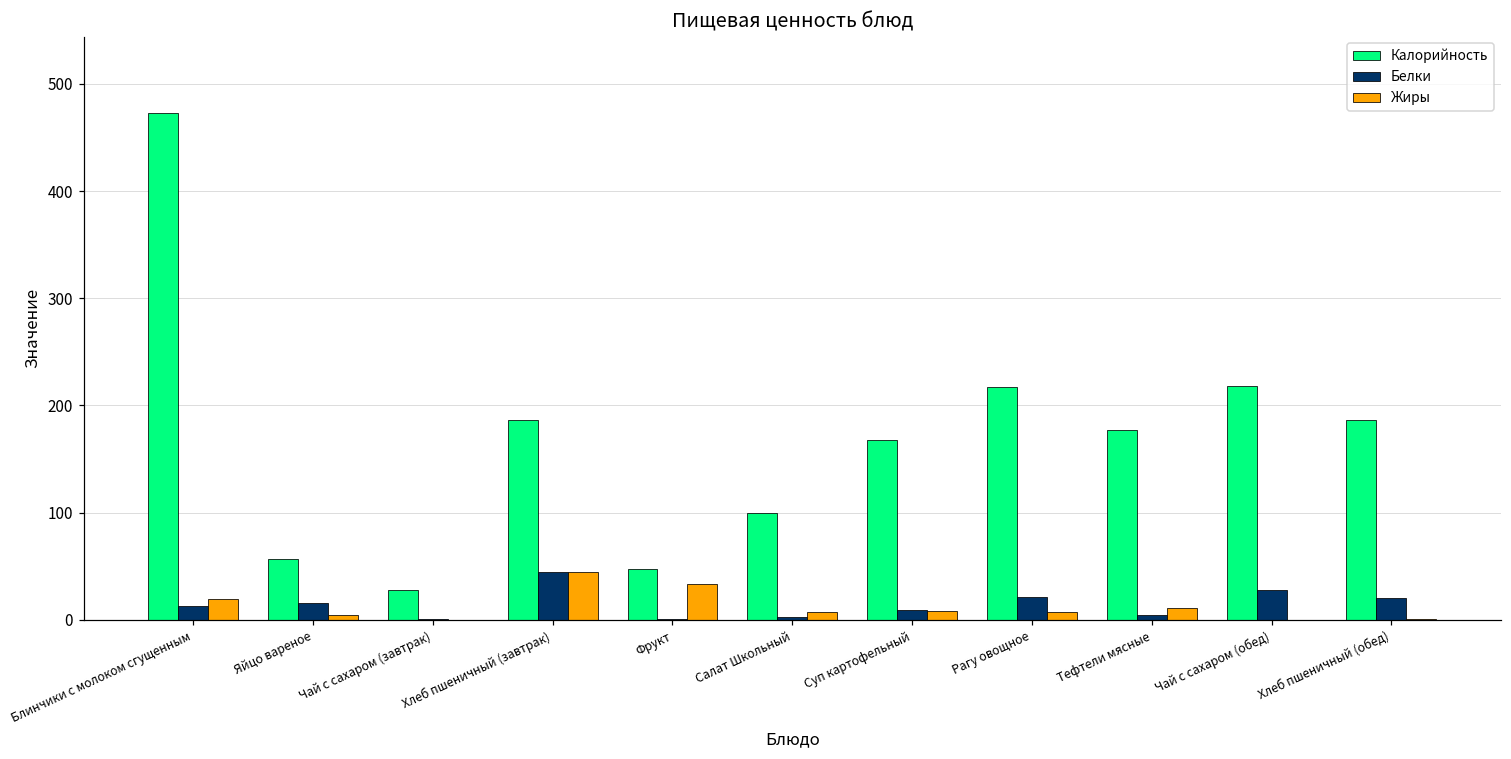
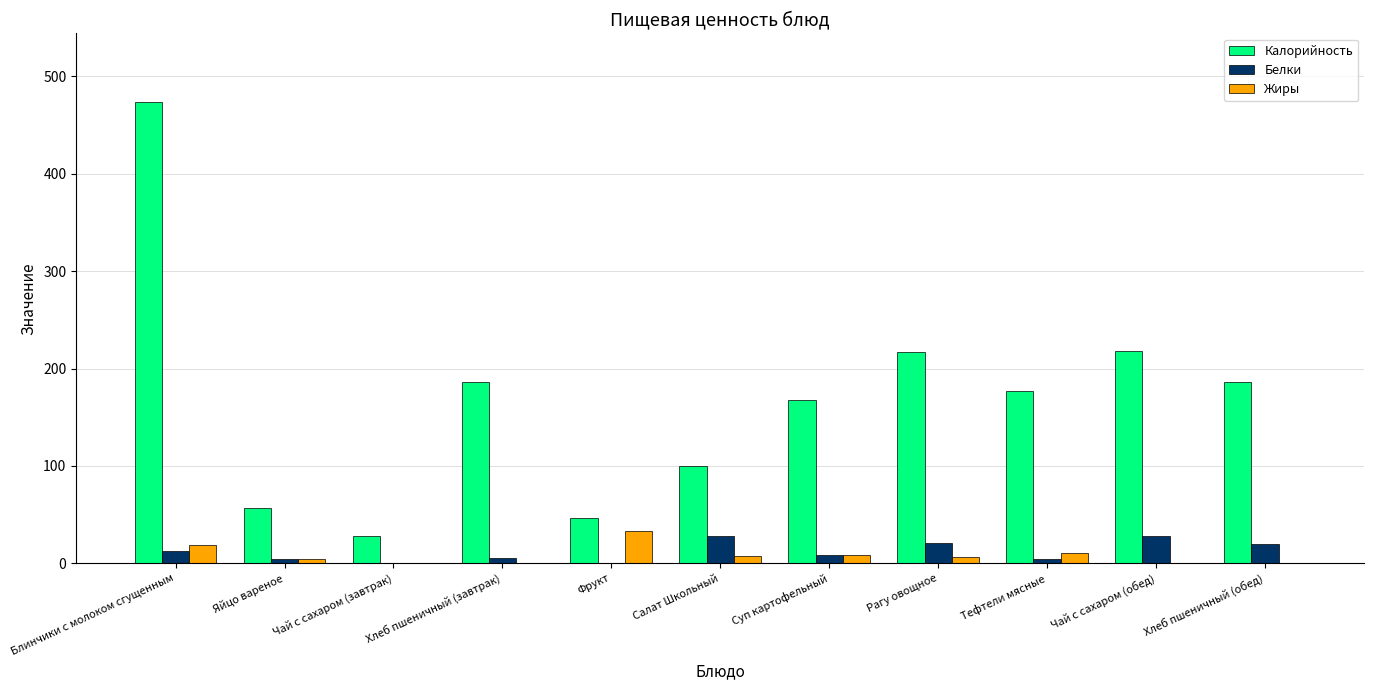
Белки, Яйцо вареное: 20 -> 0
Белки, Хлеб пшеничный (завтрак): 40 -> 10
Жиры, Хлеб пшеничный (завтрак): 40 -> 0
Белки, Салат Школьный: 0 -> 30
